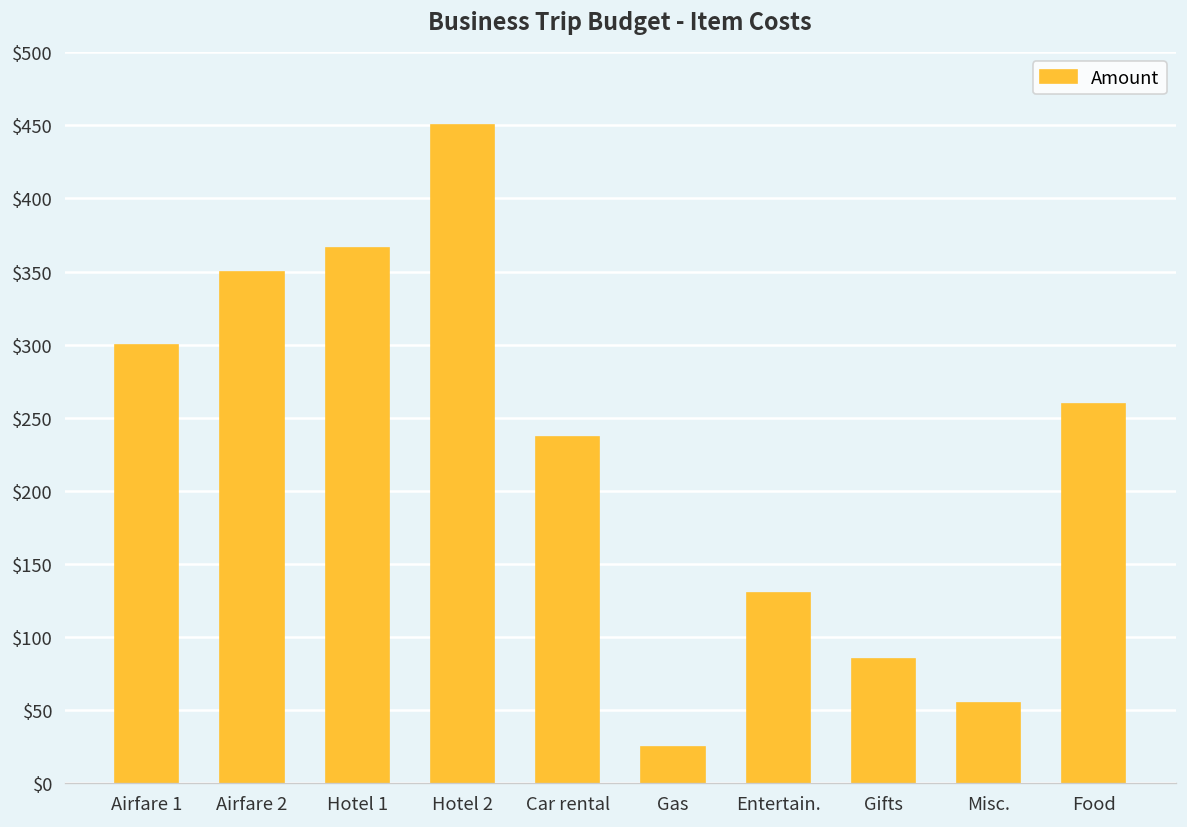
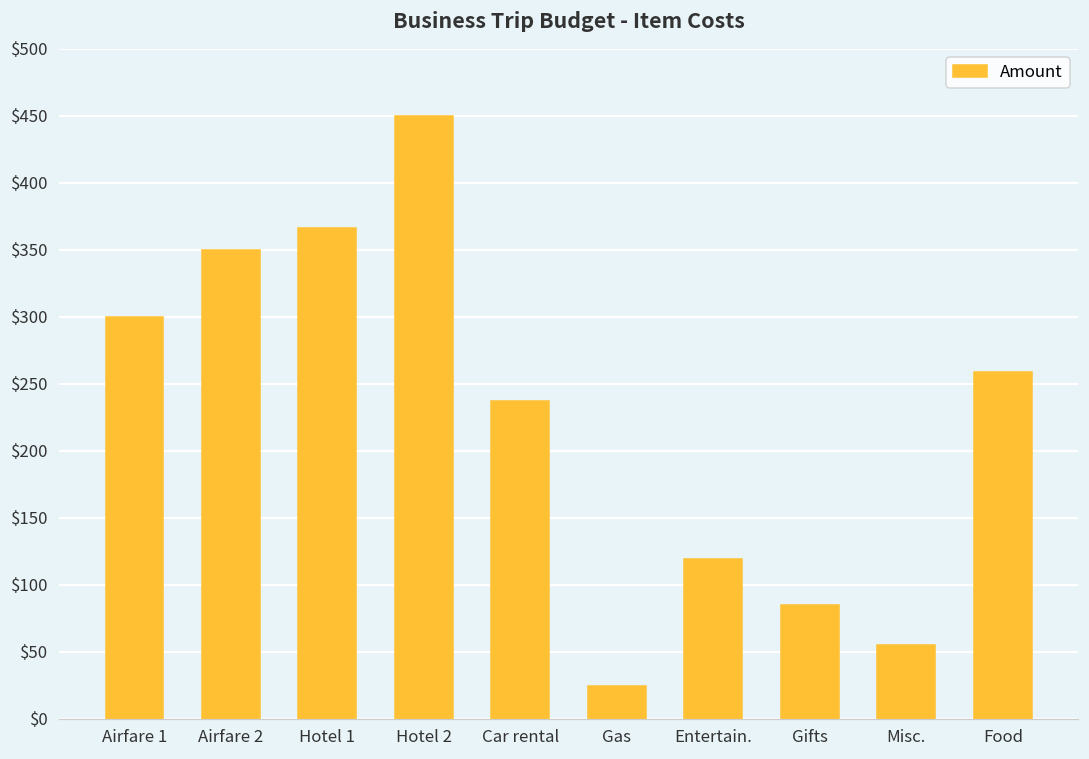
Entertain.: $130 -> $119
